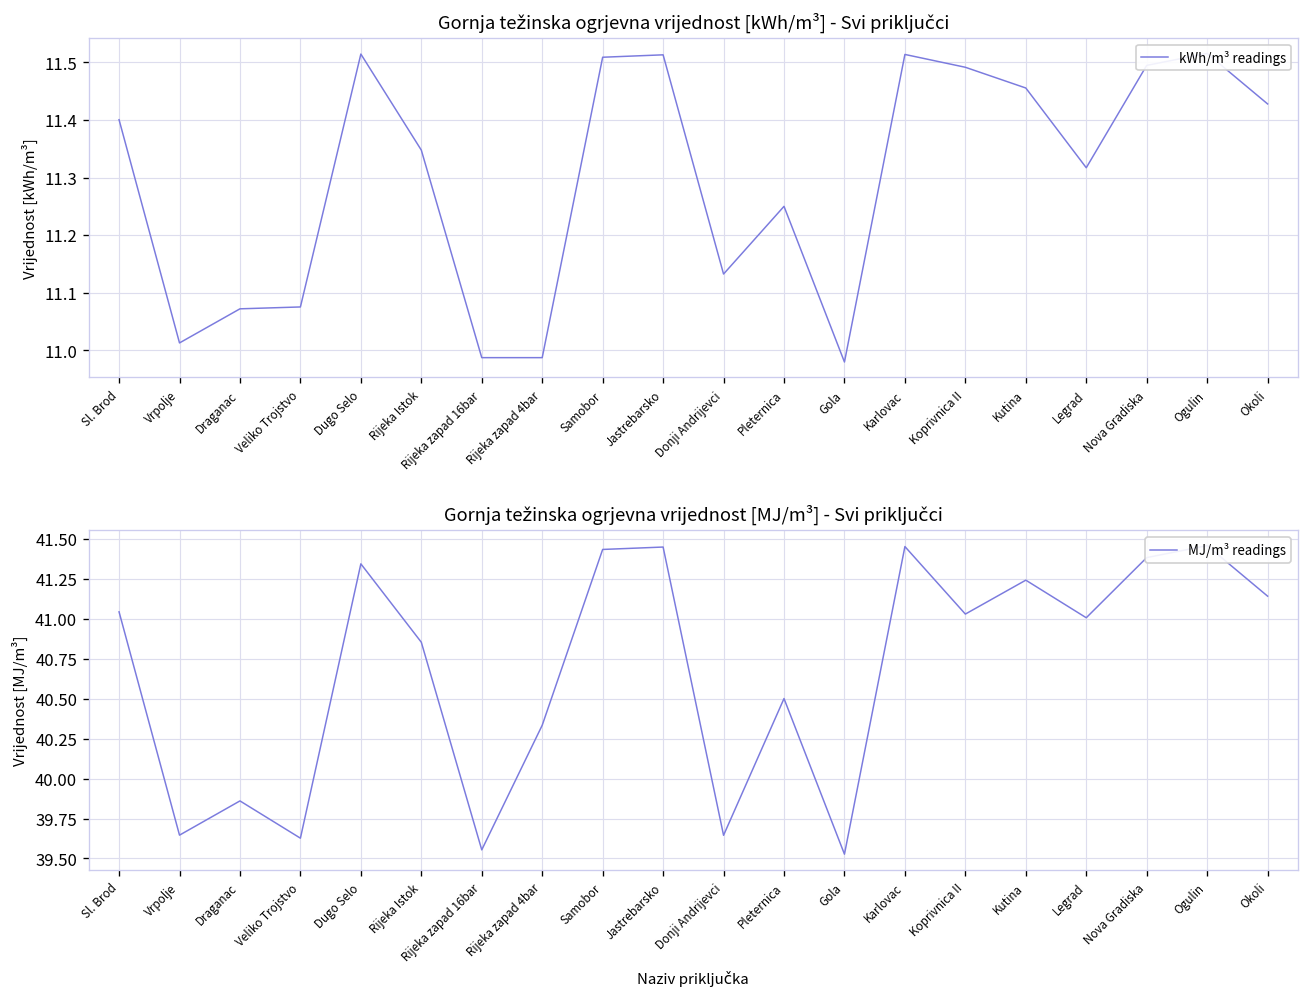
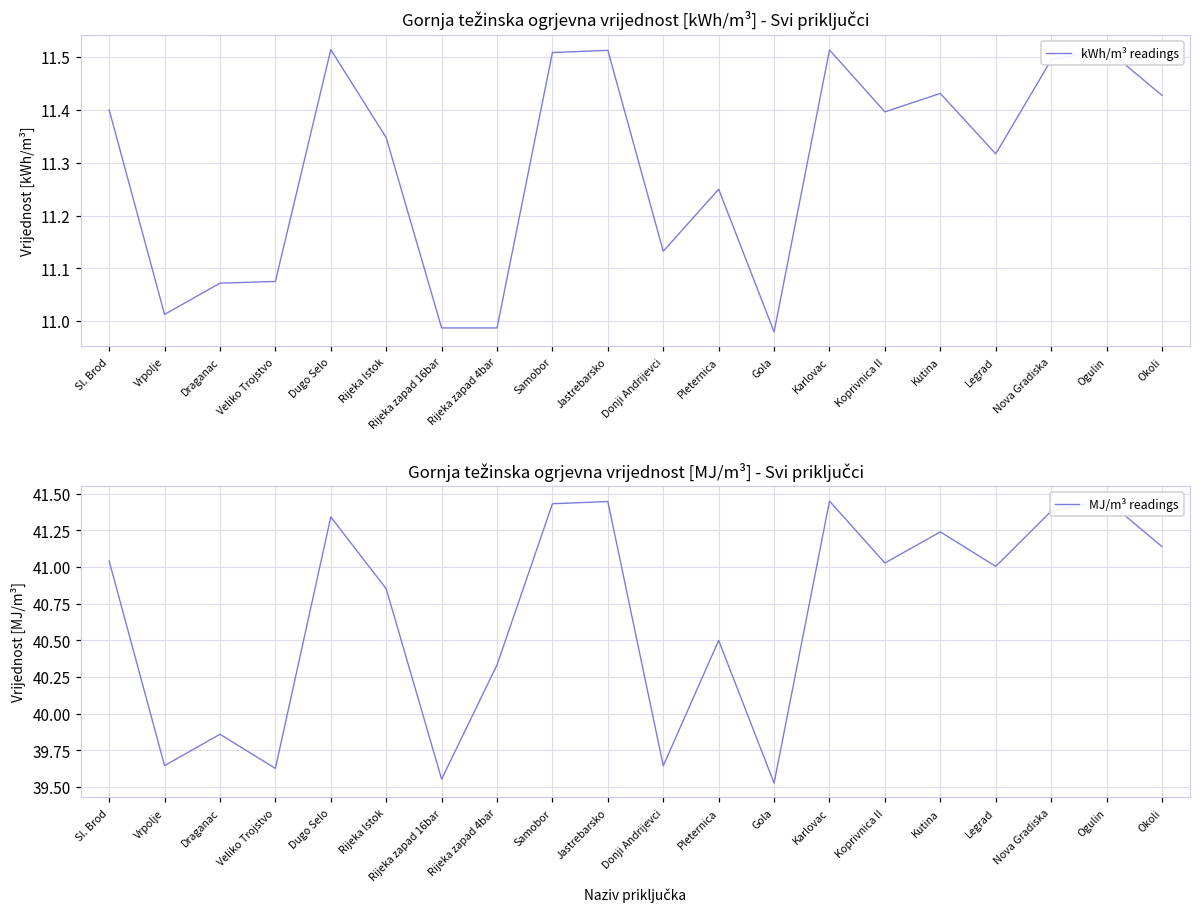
Gornja težinska ogrjevna vrijednost [kWh/m³] - Svi priključci, Koprivnica II: 11.49 -> 11.40
Gornja težinska ogrjevna vrijednost [kWh/m³] - Svi priključci, Kutina: 11.46 -> 11.43
